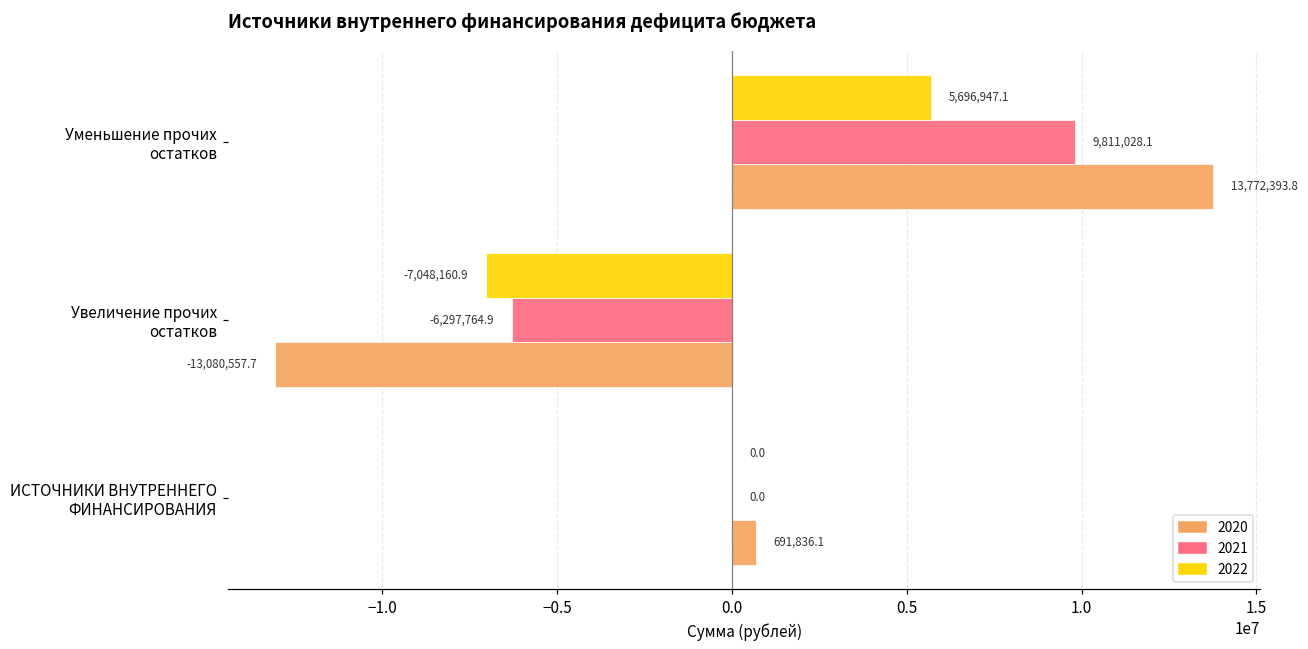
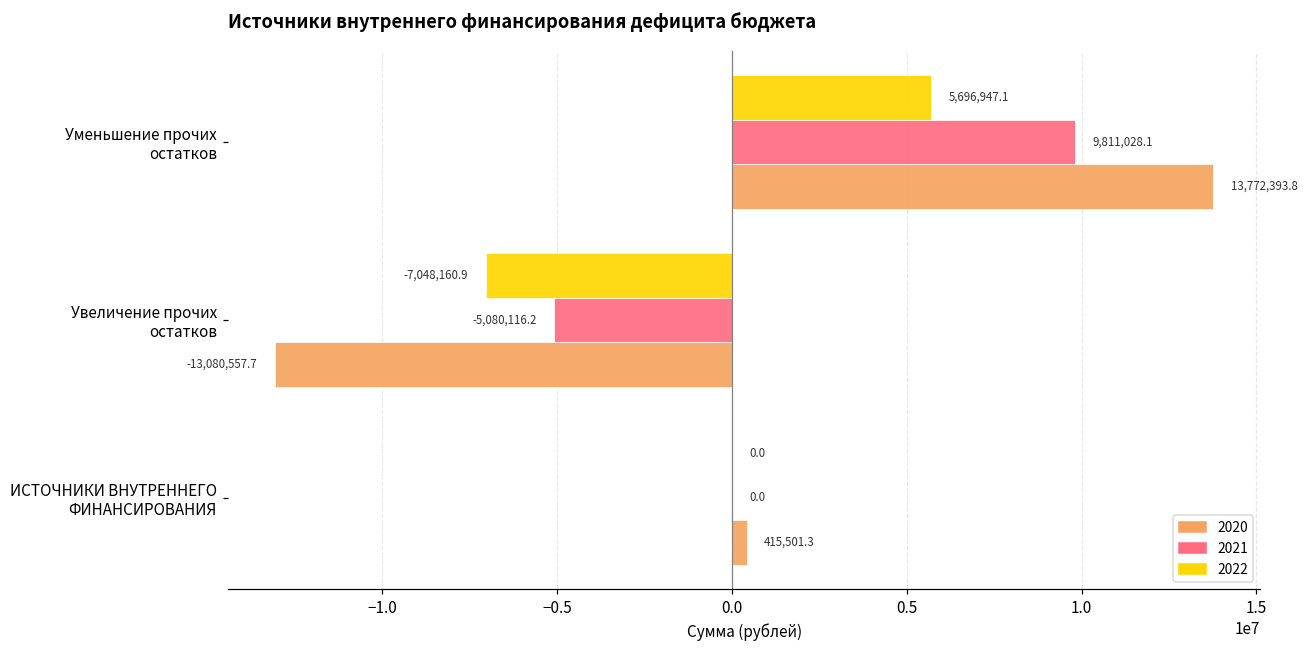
2021, Увеличение прочих остатков: -6,297,764.9 -> -5,080,116.2
2020, ИСТОЧНИКИ ВНУТРЕННЕГО ФИНАНСИРОВАНИЯ: 691,836.1 -> 415,501.3
